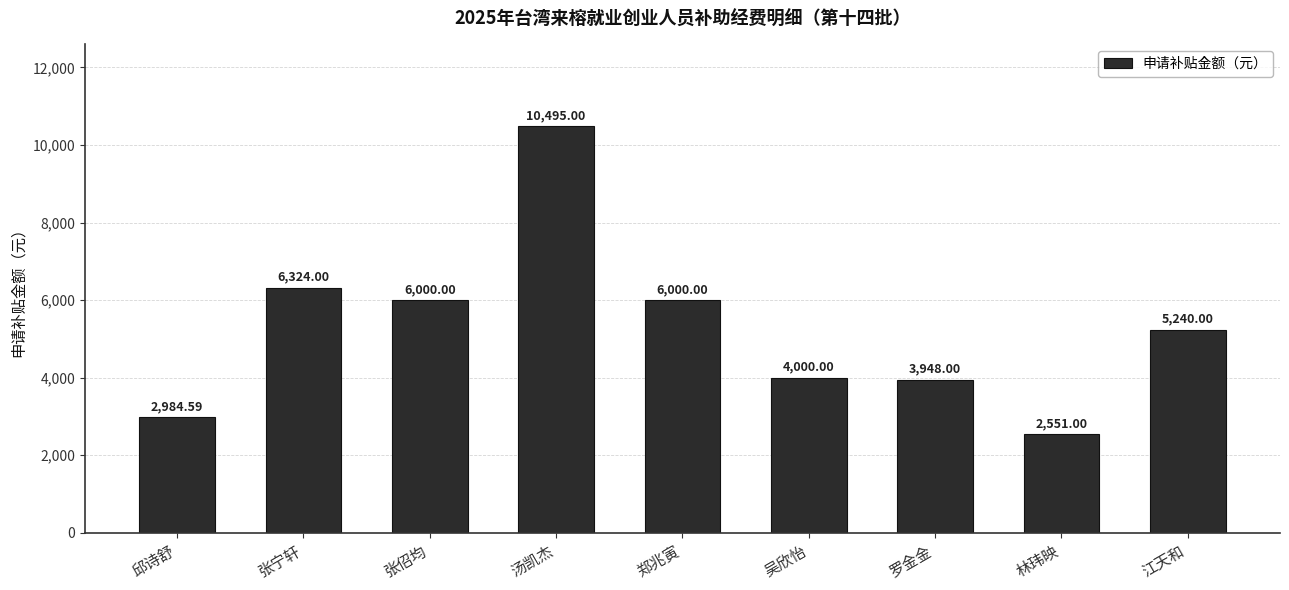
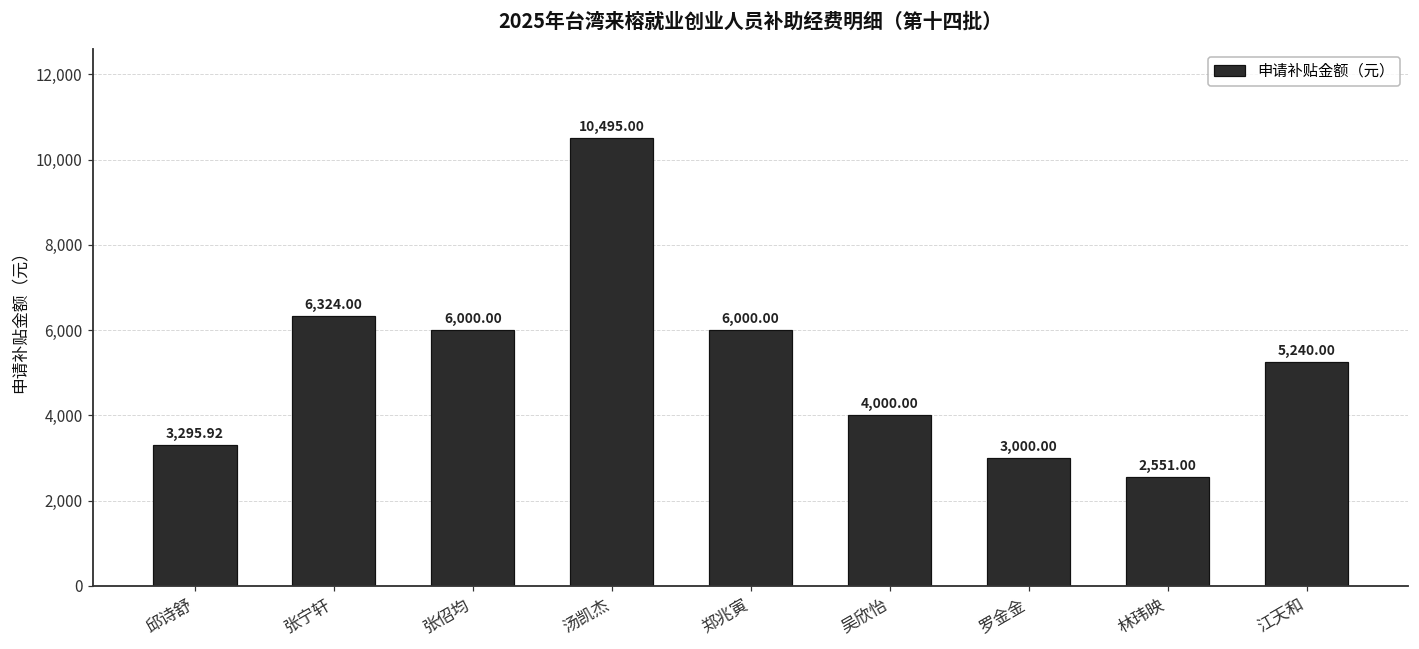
邱诗舒: 2,984.59 -> 3,295.92
罗金金: 3,948.00 -> 3,000.00
